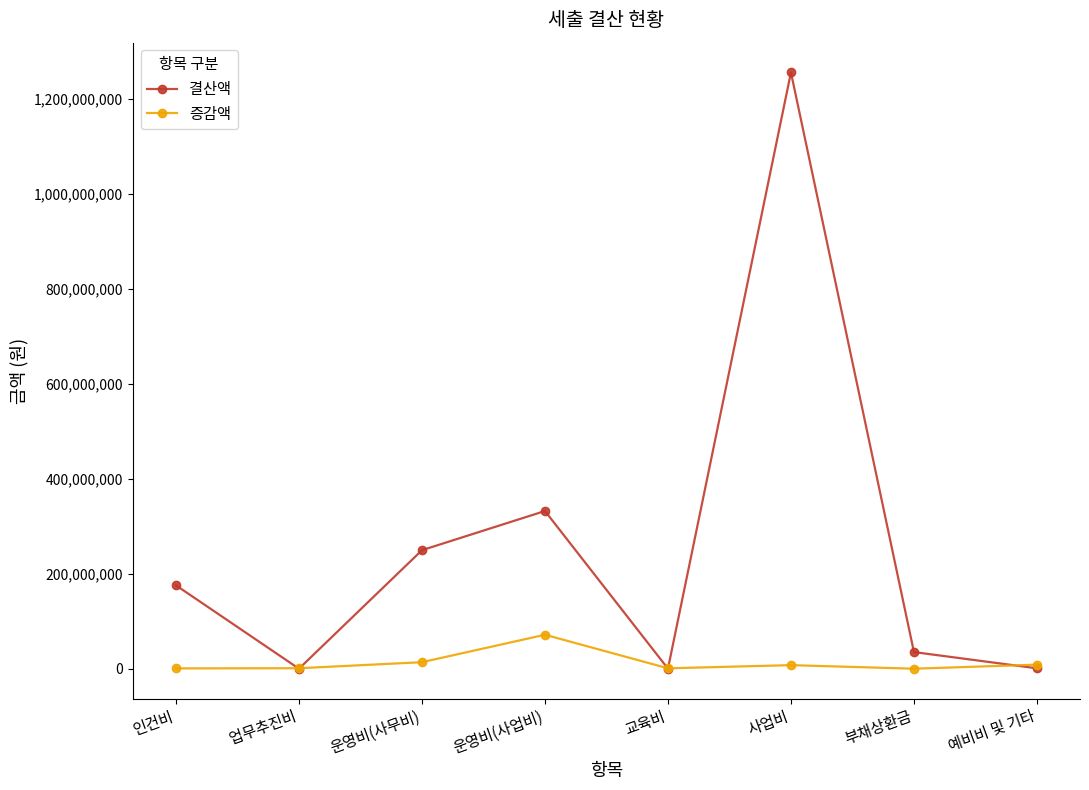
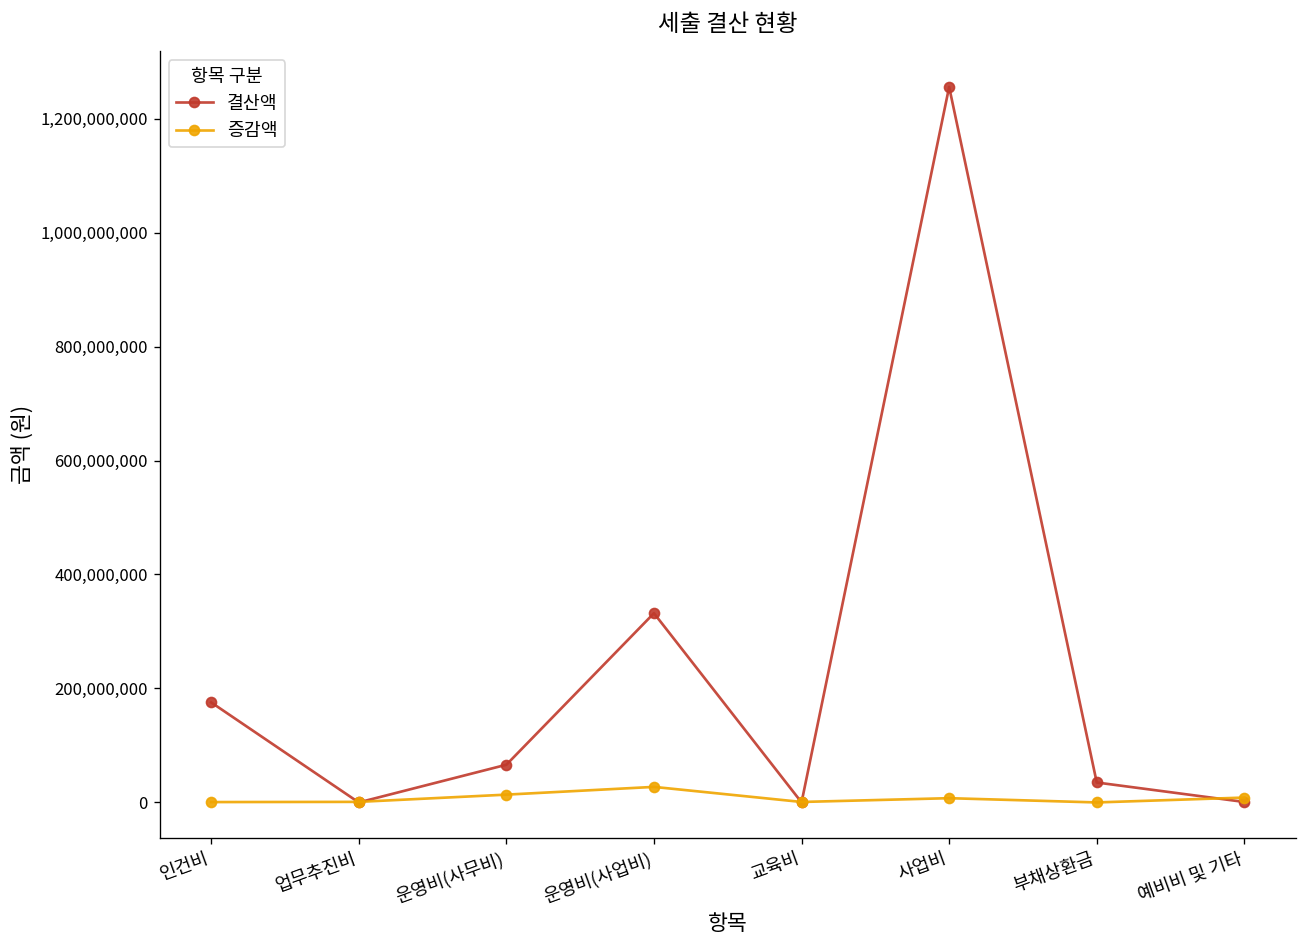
결산액, 운영비(사무비): 250,000,000 -> 70,000,000
증감액, 운영비(사업비): 70,000,000 -> 30,000,000
